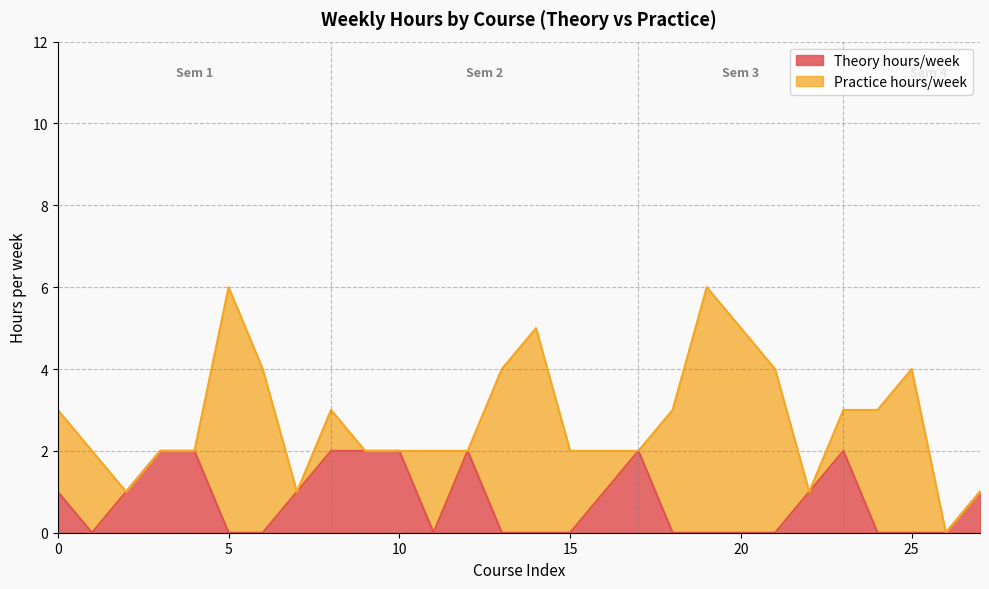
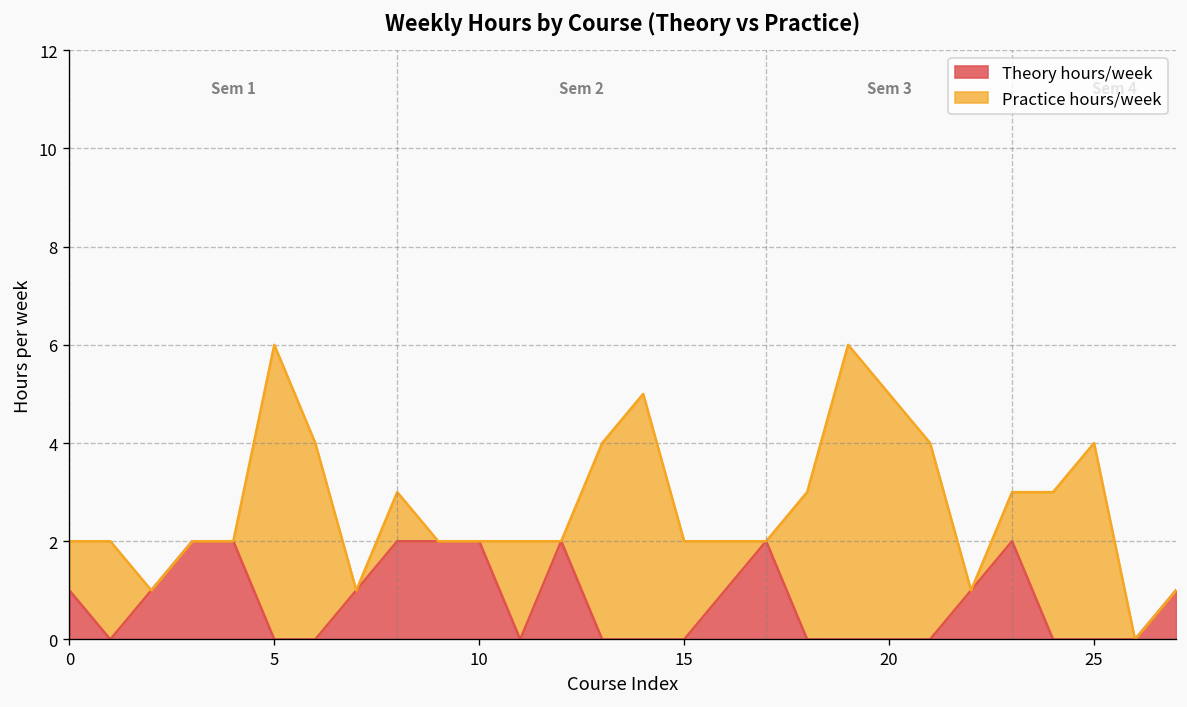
Practice hours/week, 0: 2 -> 1
